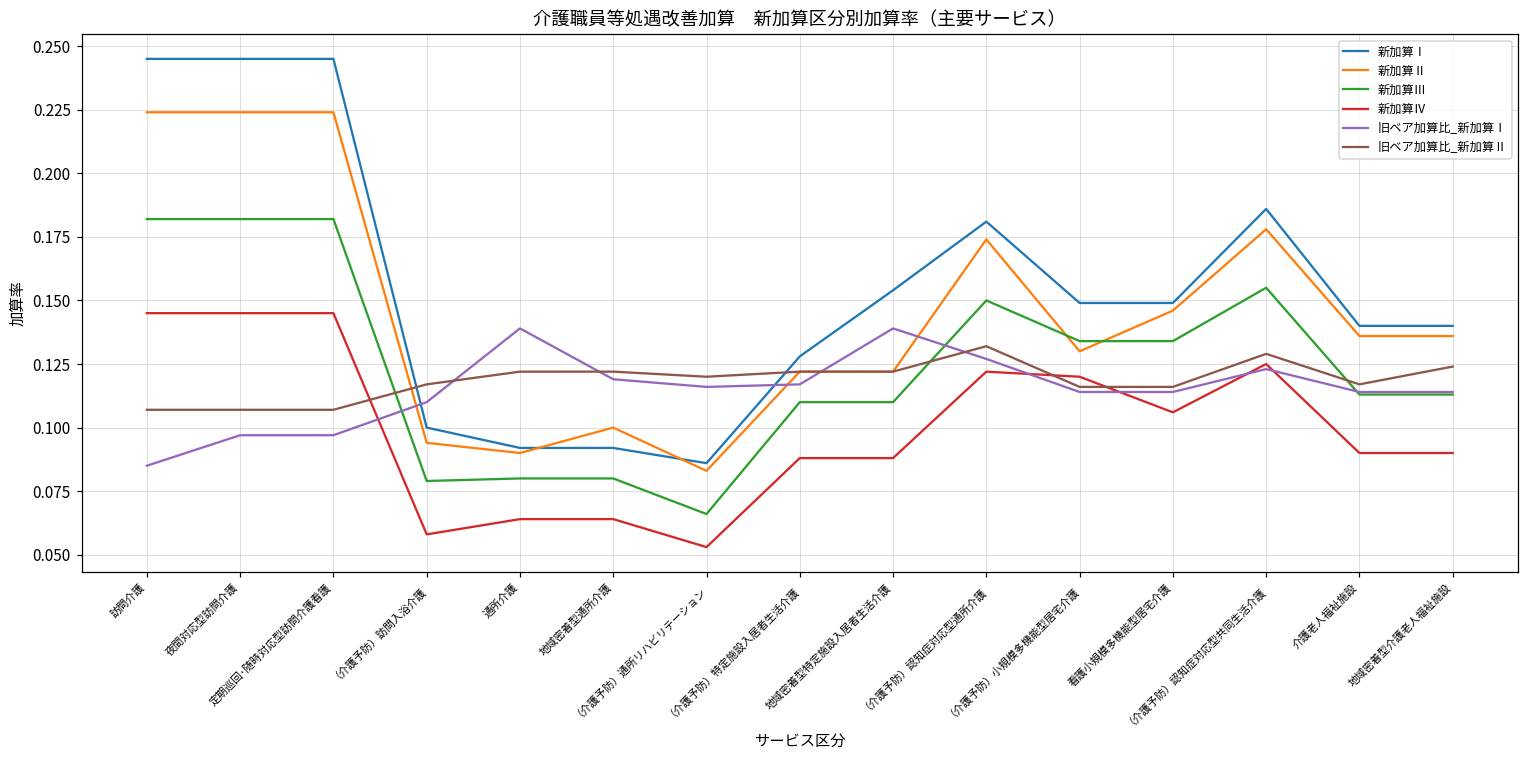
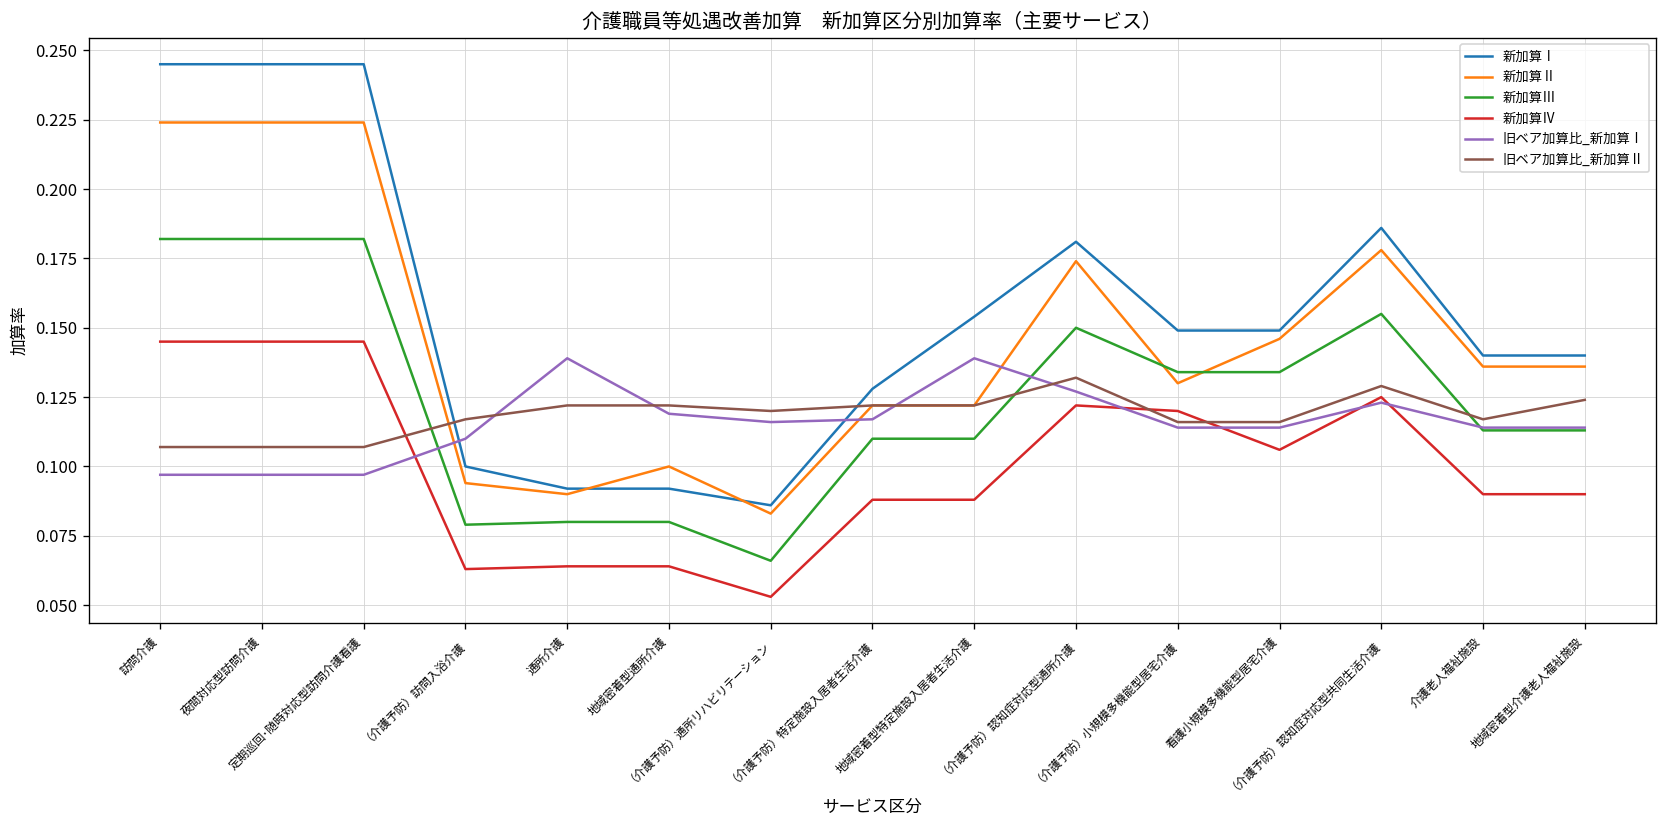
旧ベア加算比_新加算Ⅰ, 訪問介護: 0.085 -> 0.097
新加算Ⅳ, （介護予防）訪問入浴介護: 0.058 -> 0.063
